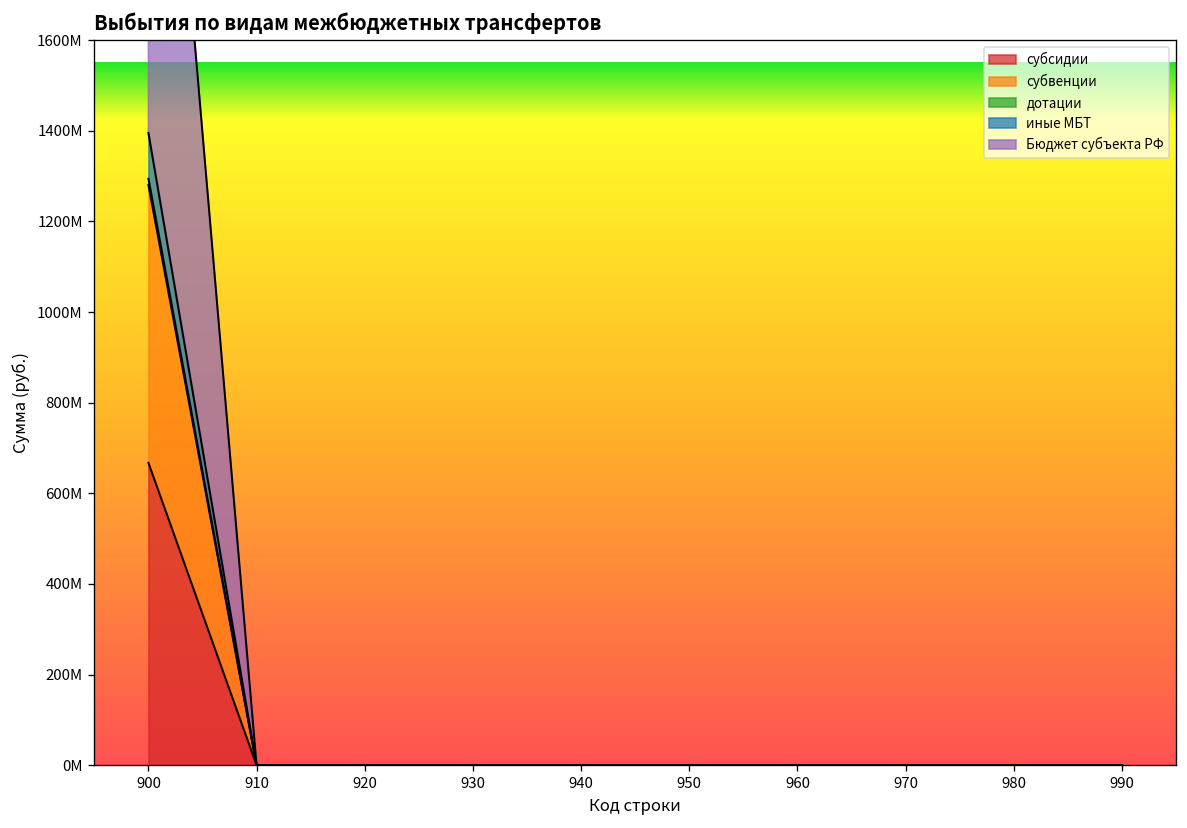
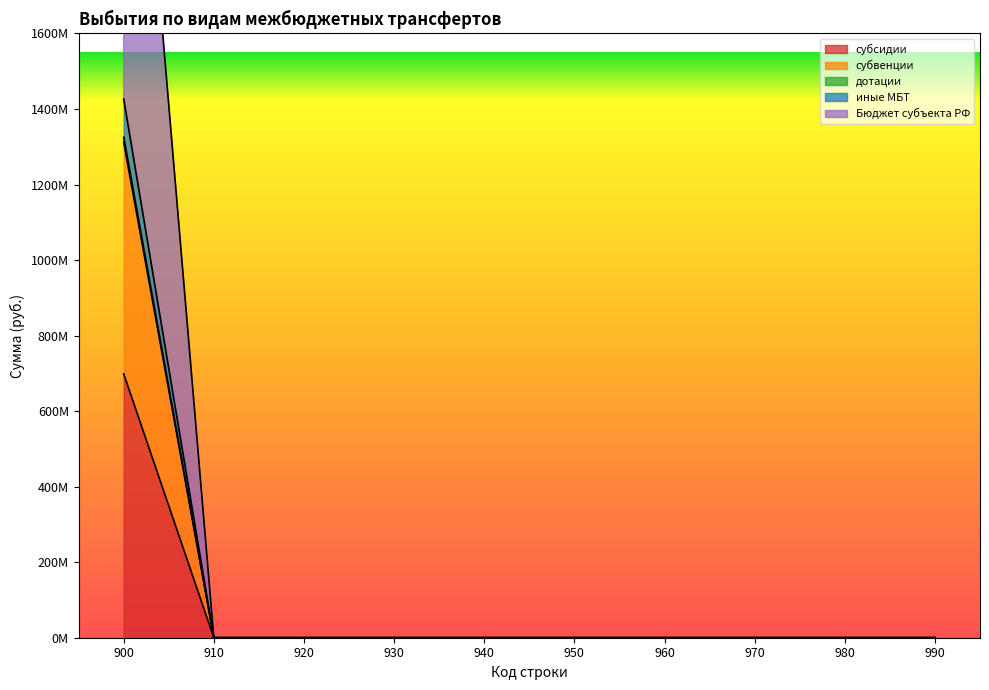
субсидии, 900: 670000000 -> 700000000
